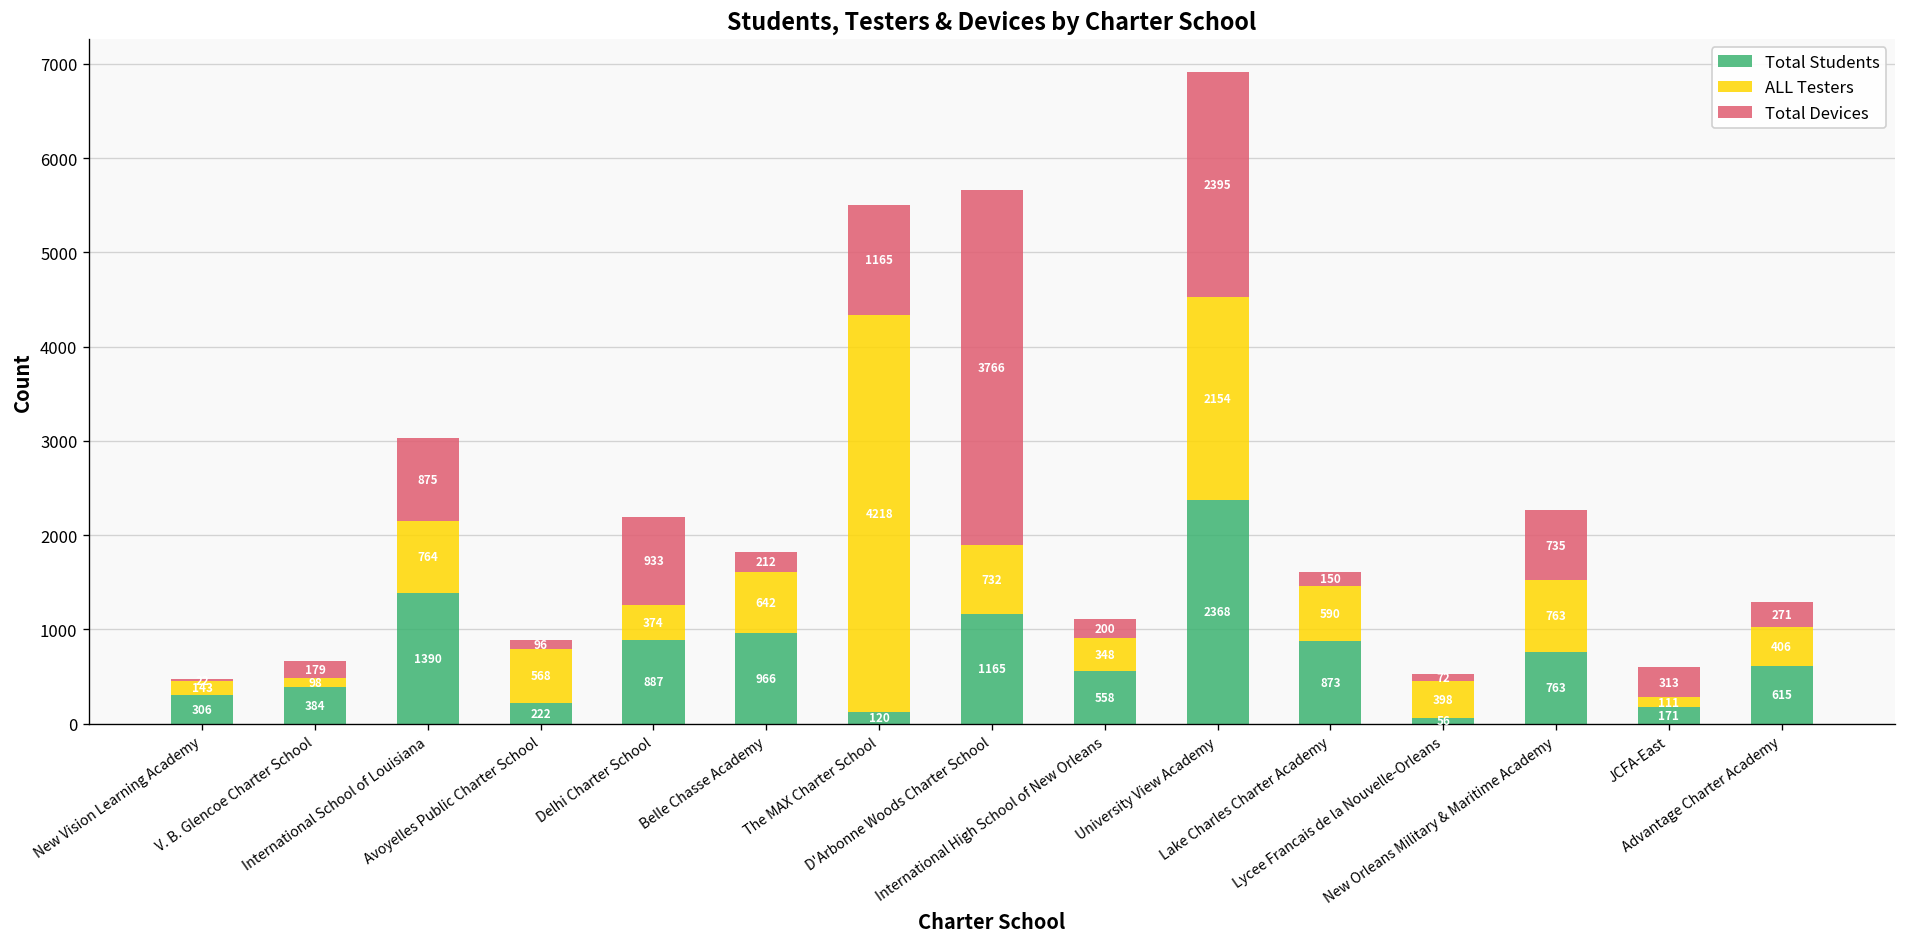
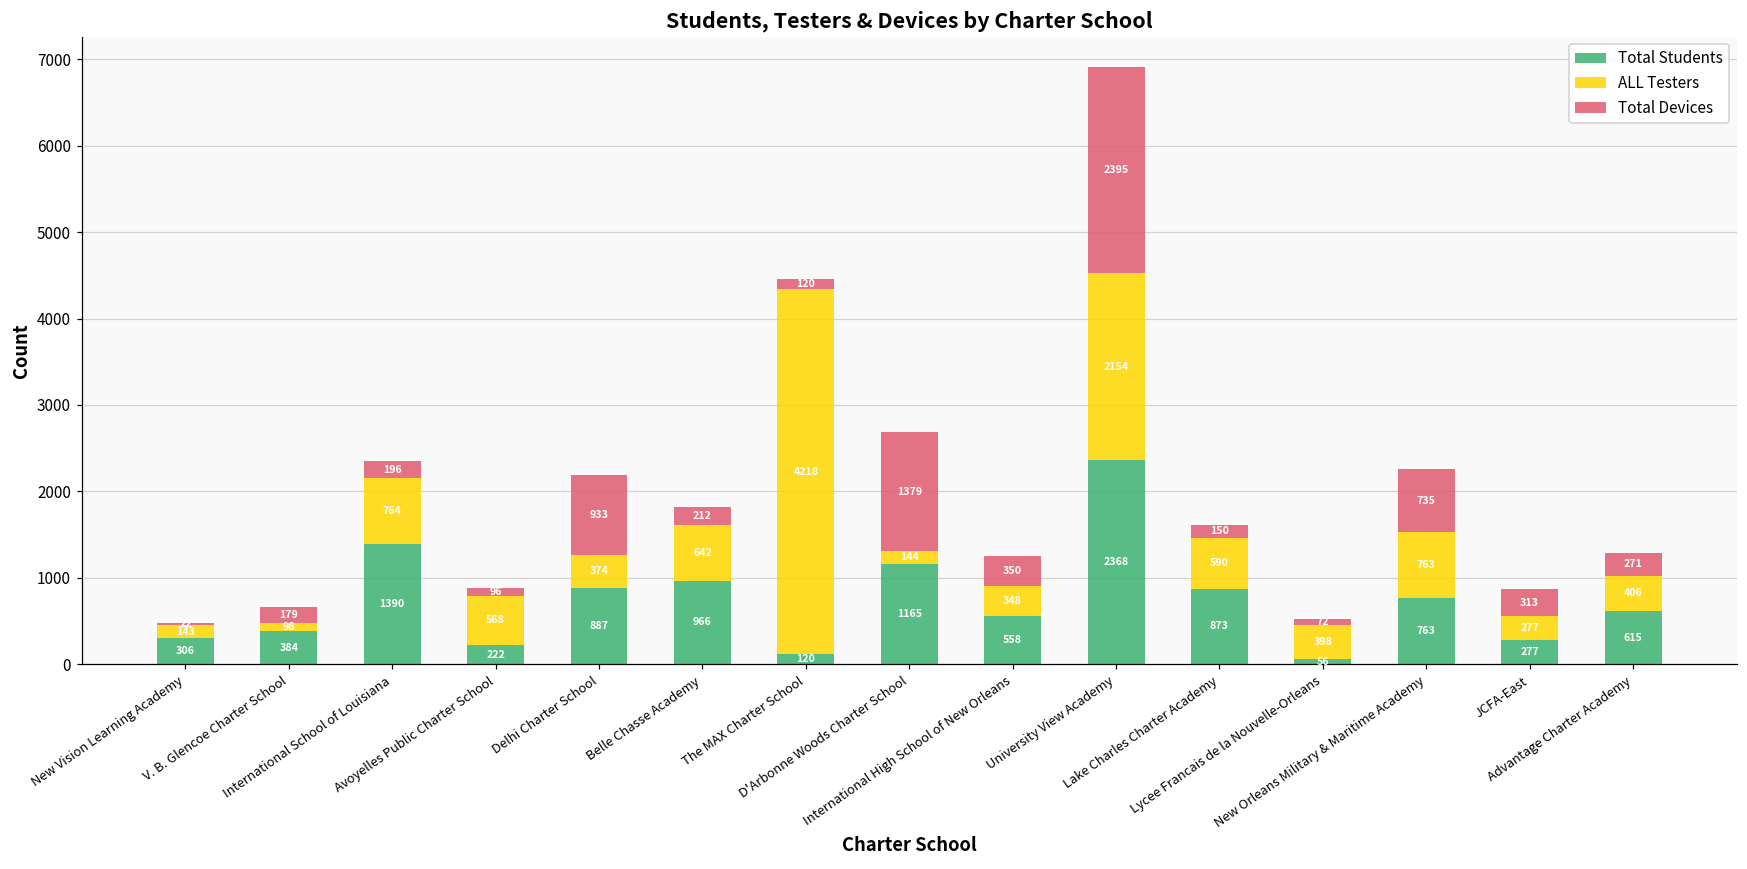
Total Devices, International School of Louisiana: 875 -> 196
Total Devices, The MAX Charter School: 1165 -> 120
ALL Testers, D'Arbonne Woods Charter School: 732 -> 144
Total Devices, D'Arbonne Woods Charter School: 3766 -> 1379
Total Devices, International High School of New Orleans: 200 -> 350
Total Students, JCFA-East: 171 -> 277
ALL Testers, JCFA-East: 111 -> 277
